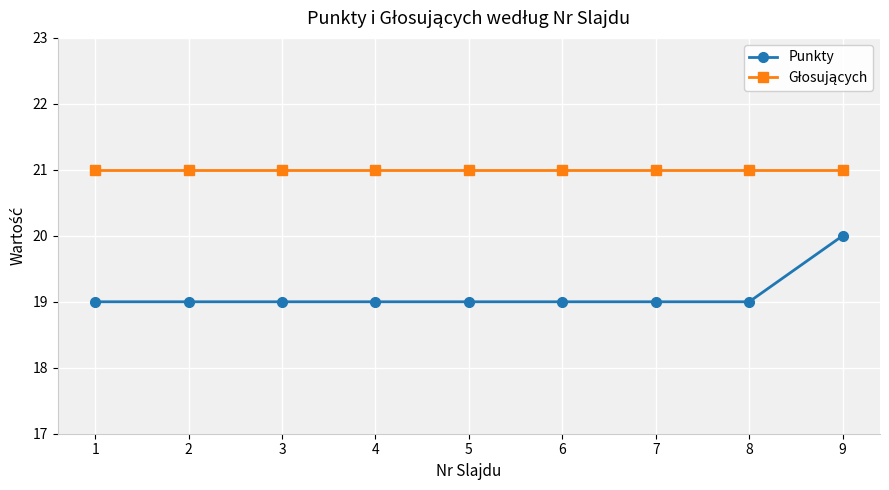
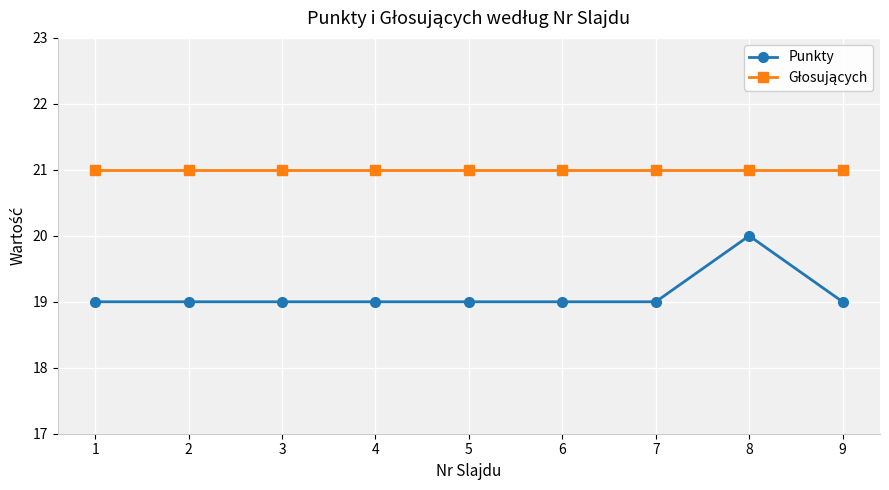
Punkty, 8: 19 -> 20
Punkty, 9: 20 -> 19
